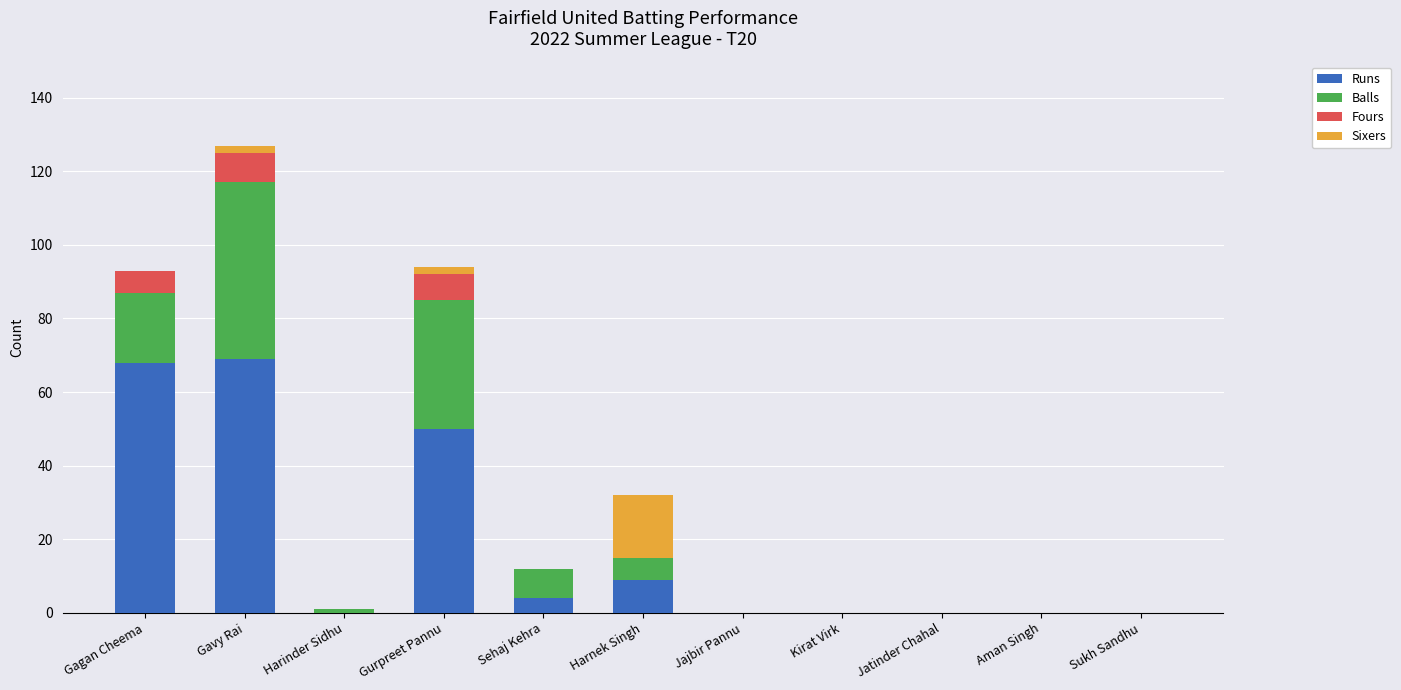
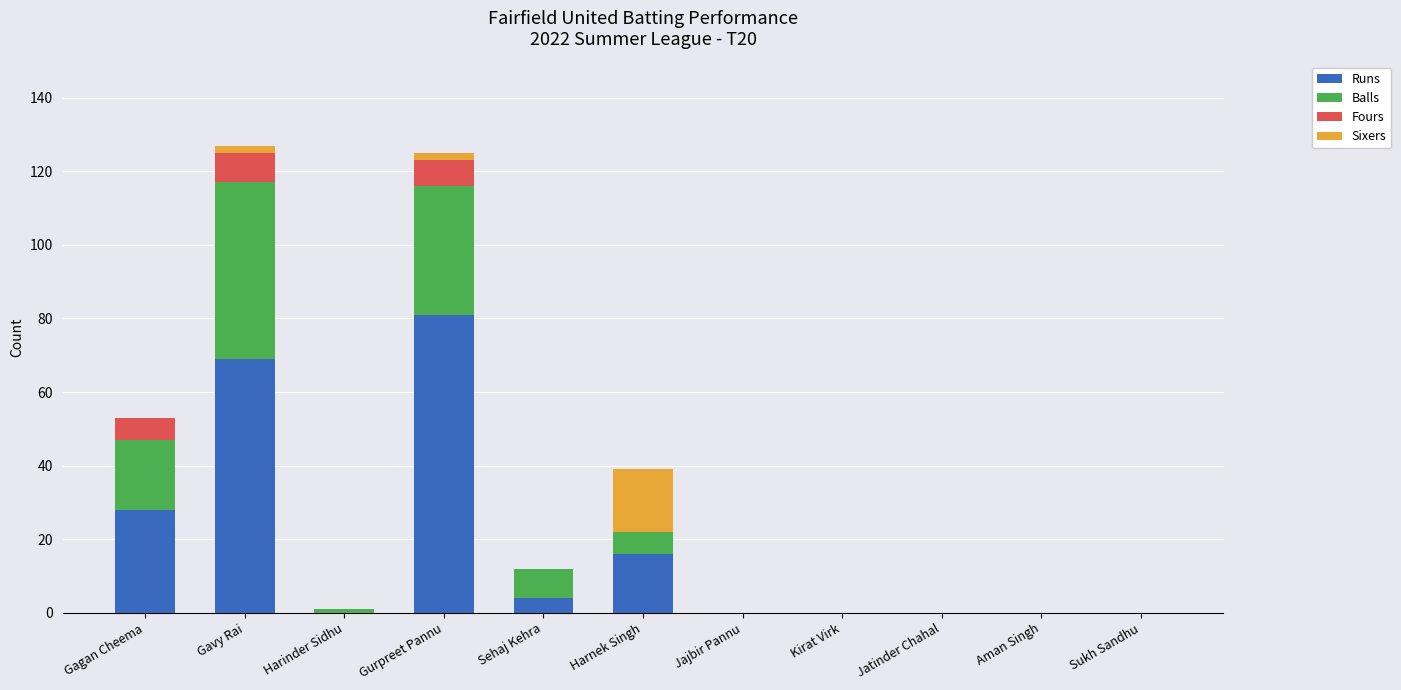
Runs, Gagan Cheema: 68 -> 28
Runs, Gurpreet Pannu: 50 -> 81
Runs, Harnek Singh: 9 -> 16
